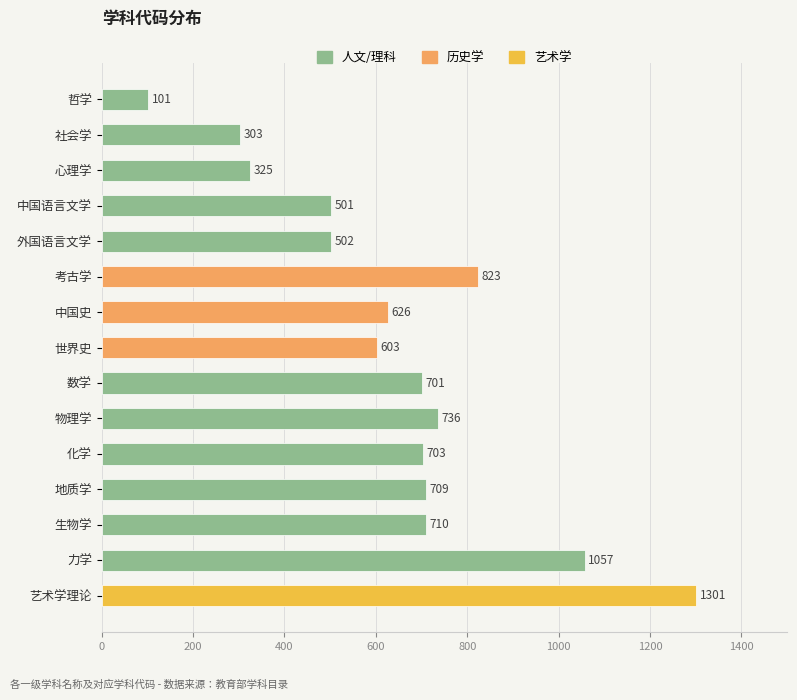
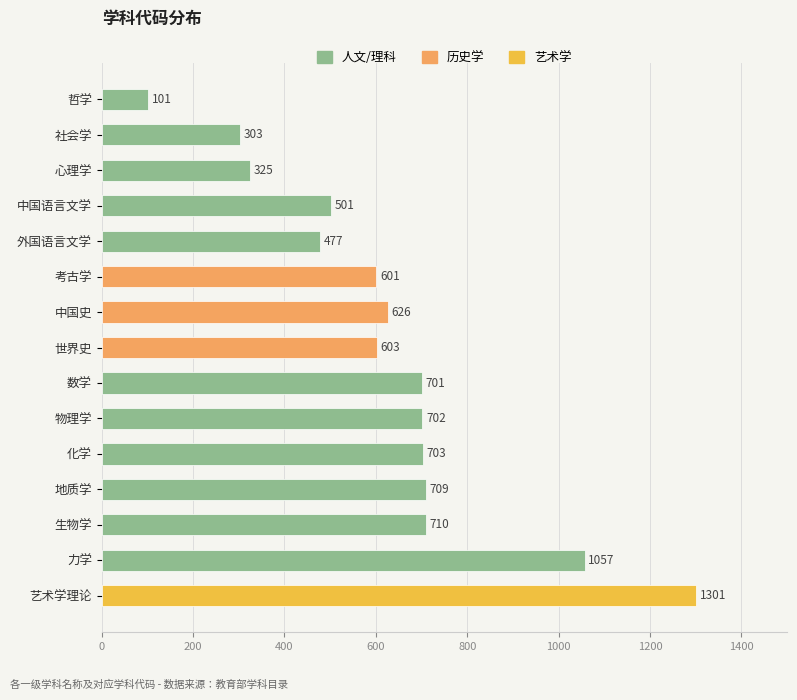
外国语言文学: 502 -> 477
考古学: 823 -> 601
物理学: 736 -> 702
